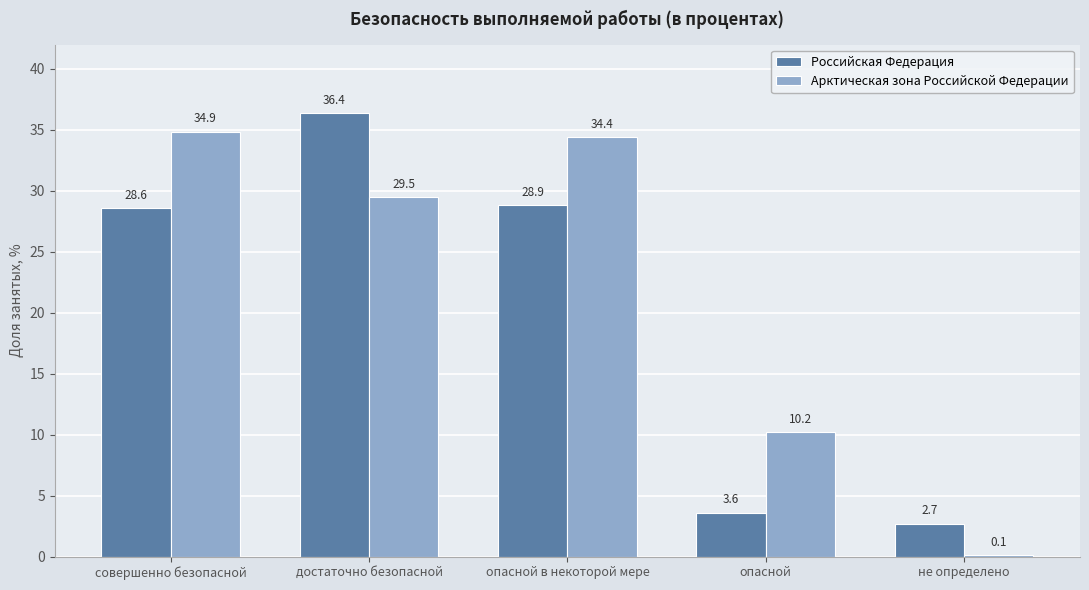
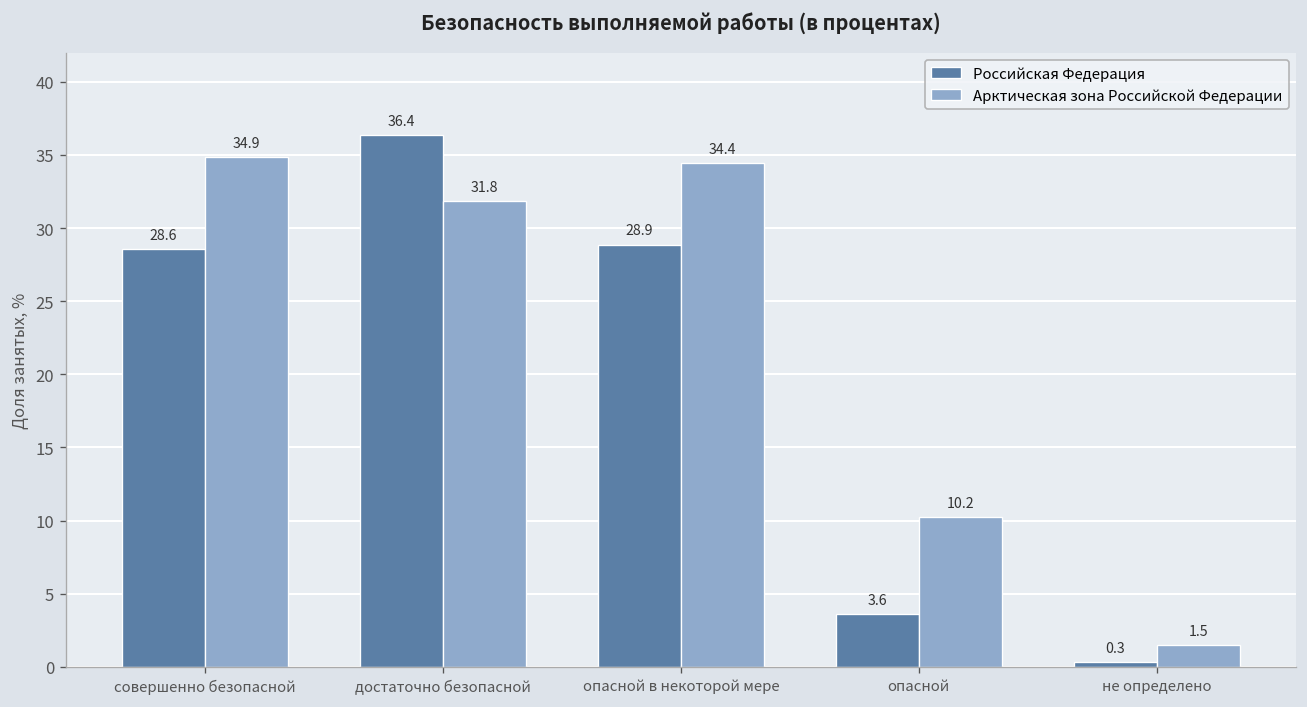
Арктическая зона Российской Федерации, достаточно безопасной: 29.5 -> 31.8
Российская Федерация, не определено: 2.7 -> 0.3
Арктическая зона Российской Федерации, не определено: 0.1 -> 1.5
